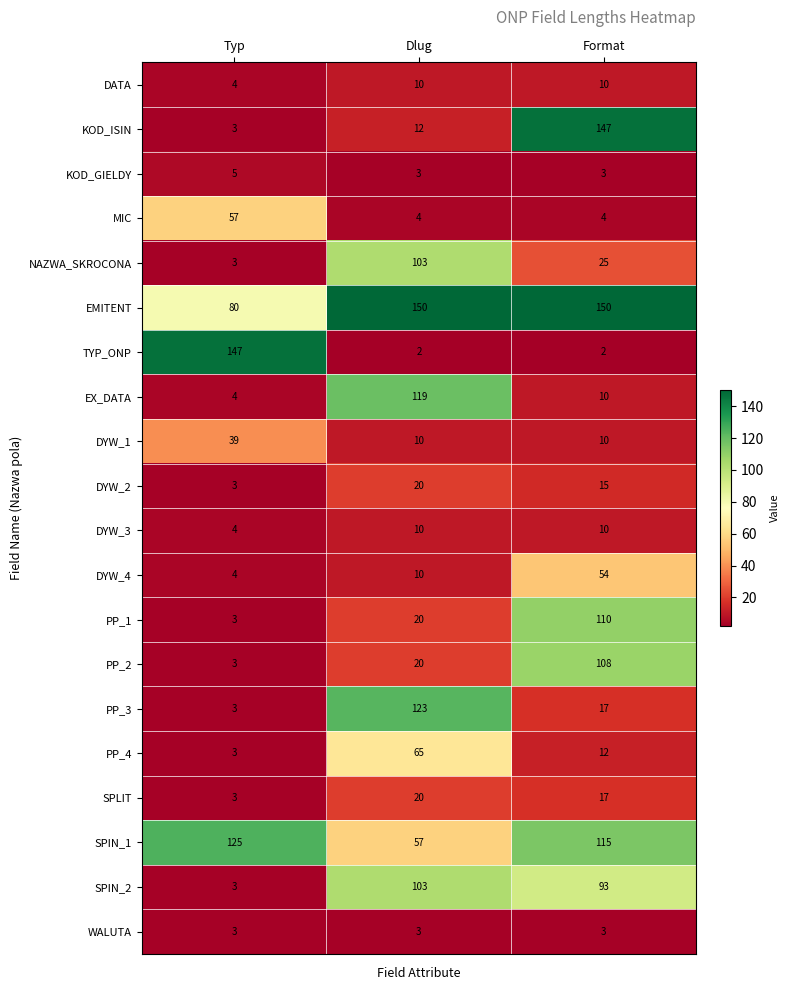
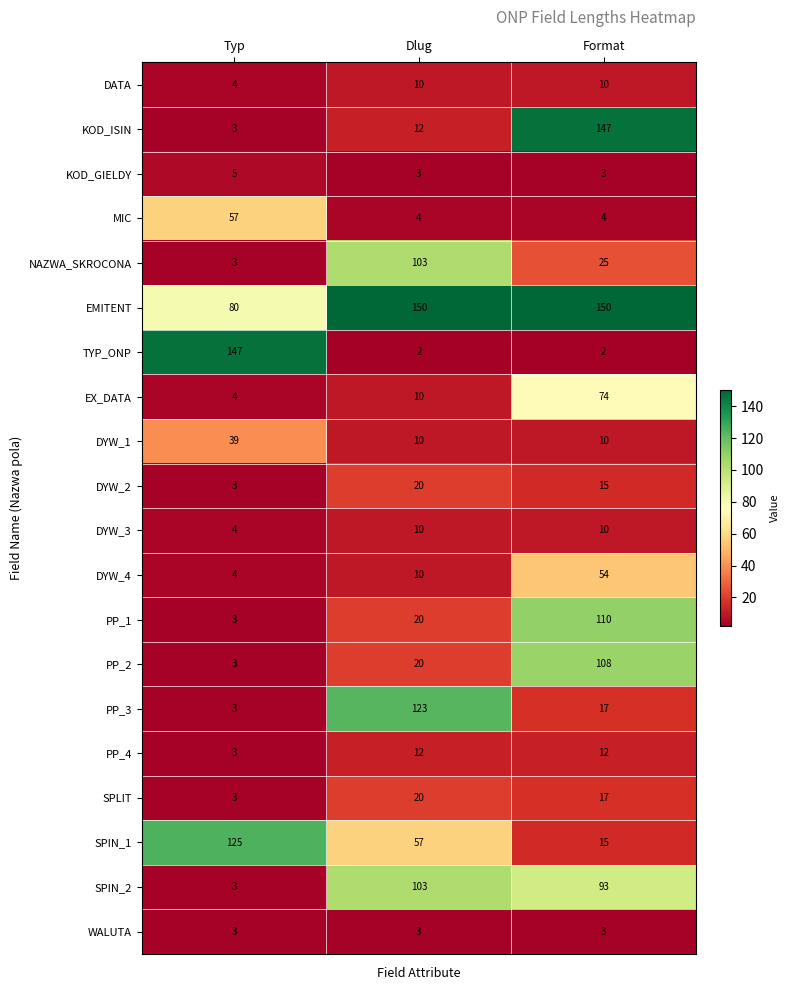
EX_DATA, Dlug: 119 -> 10
EX_DATA, Format: 10 -> 74
PP_4, Dlug: 65 -> 12
SPIN_1, Format: 115 -> 15
